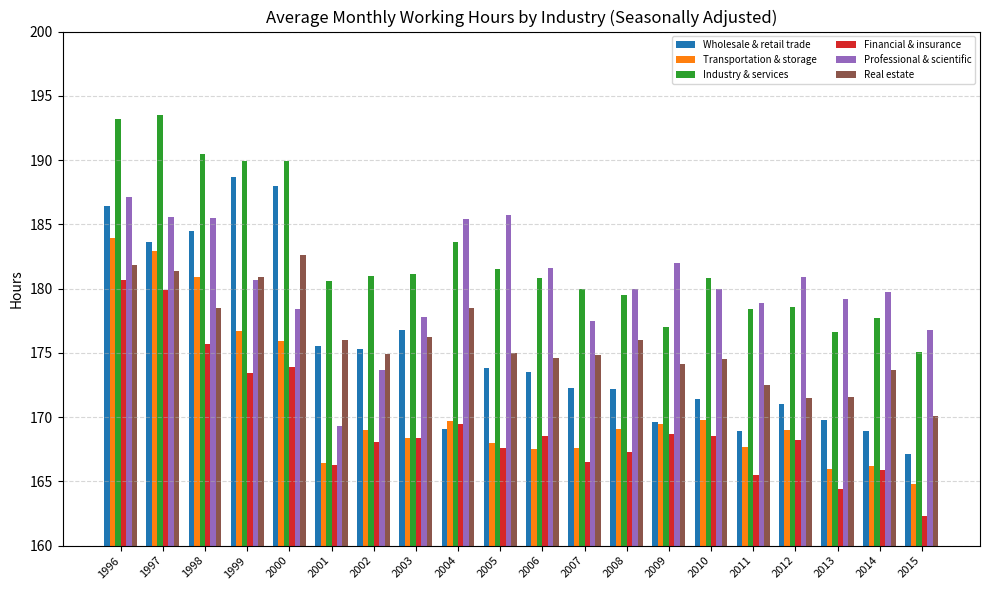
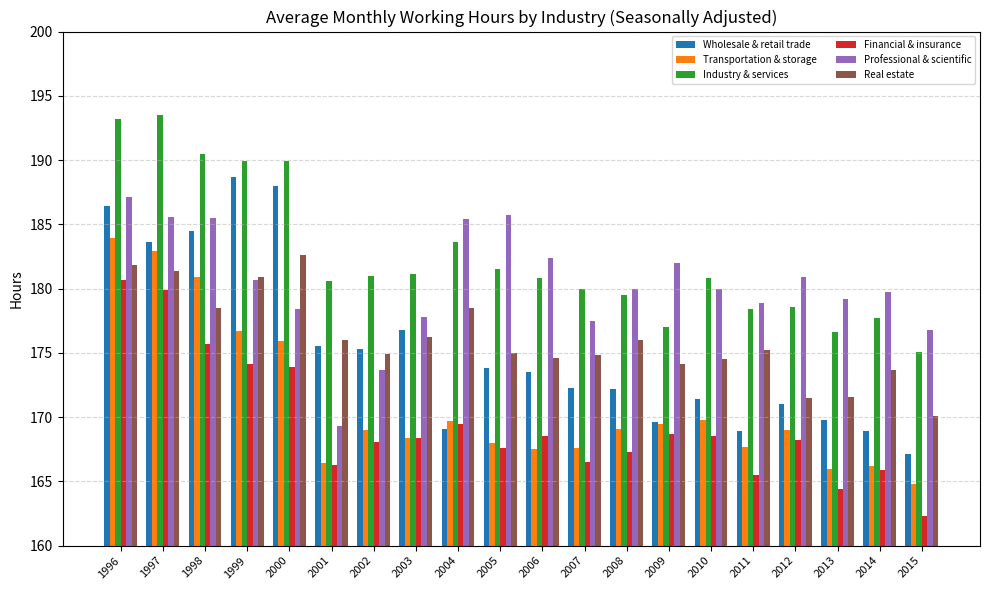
Financial & insurance, 1999: 173.4 -> 174.1
Professional & scientific, 2006: 181.6 -> 182.4
Real estate, 2011: 172.5 -> 175.2
